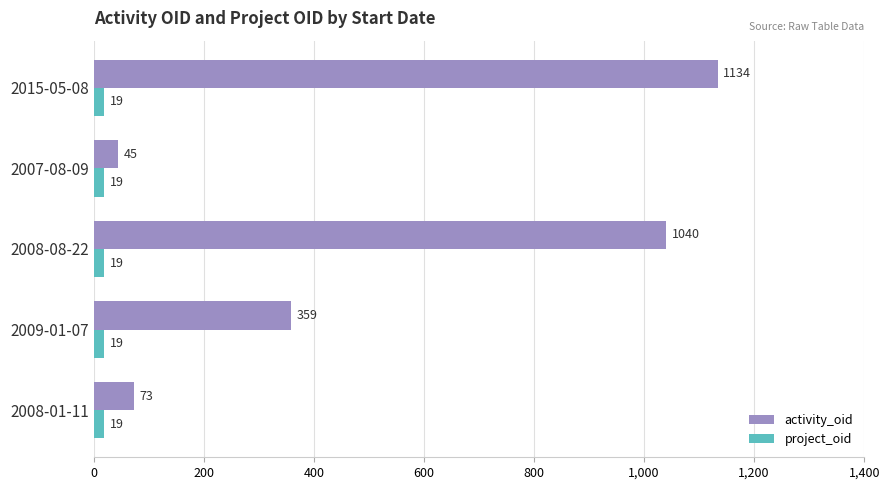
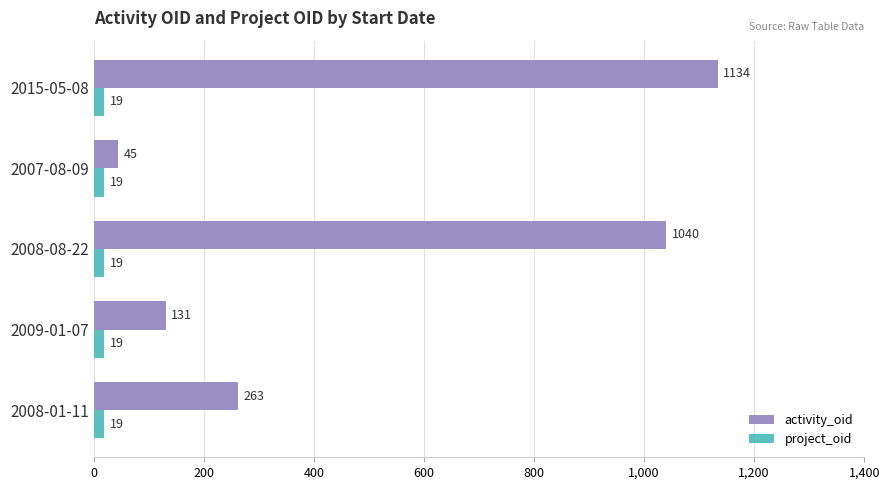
activity_oid, 2009-01-07: 359 -> 131
activity_oid, 2008-01-11: 73 -> 263
